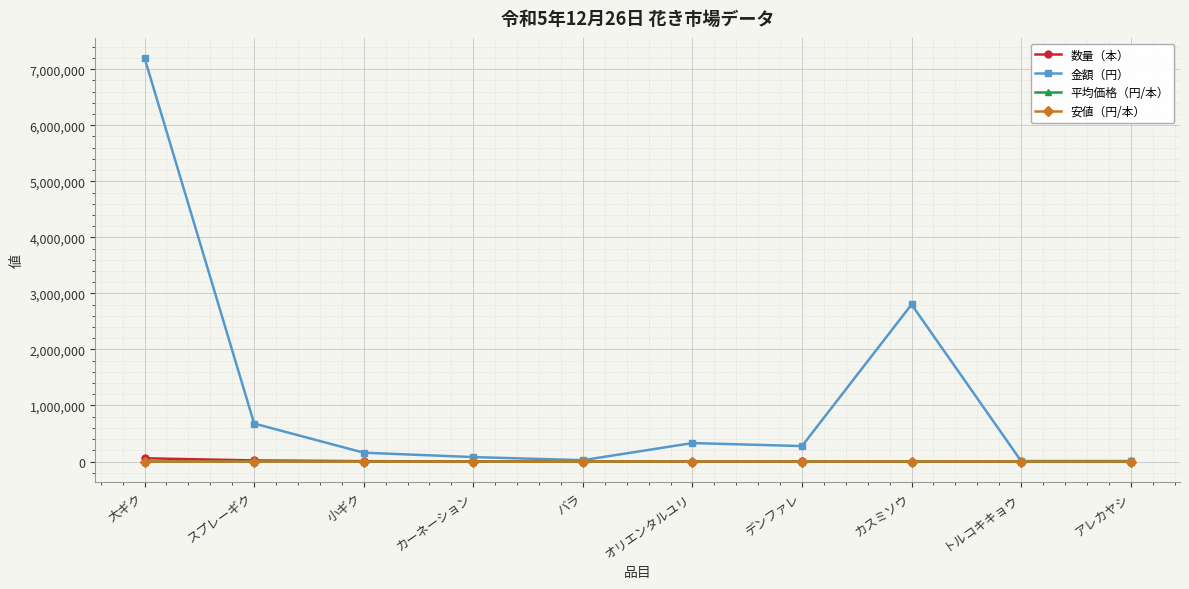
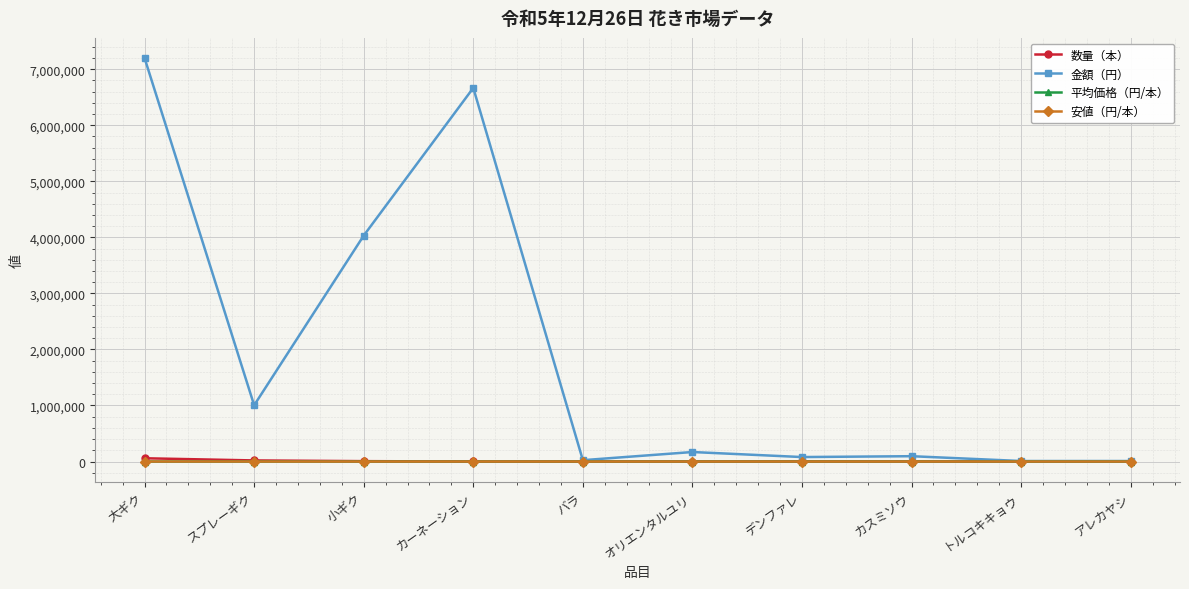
金額（円）, スプレーギク: 700,000 -> 1,000,000
金額（円）, 小ギク: 200,000 -> 4,000,000
金額（円）, カーネーション: 100,000 -> 6,700,000
金額（円）, オリエンタルユリ: 300,000 -> 200,000
金額（円）, デンファレ: 300,000 -> 100,000
金額（円）, カスミソウ: 2,800,000 -> 100,000
